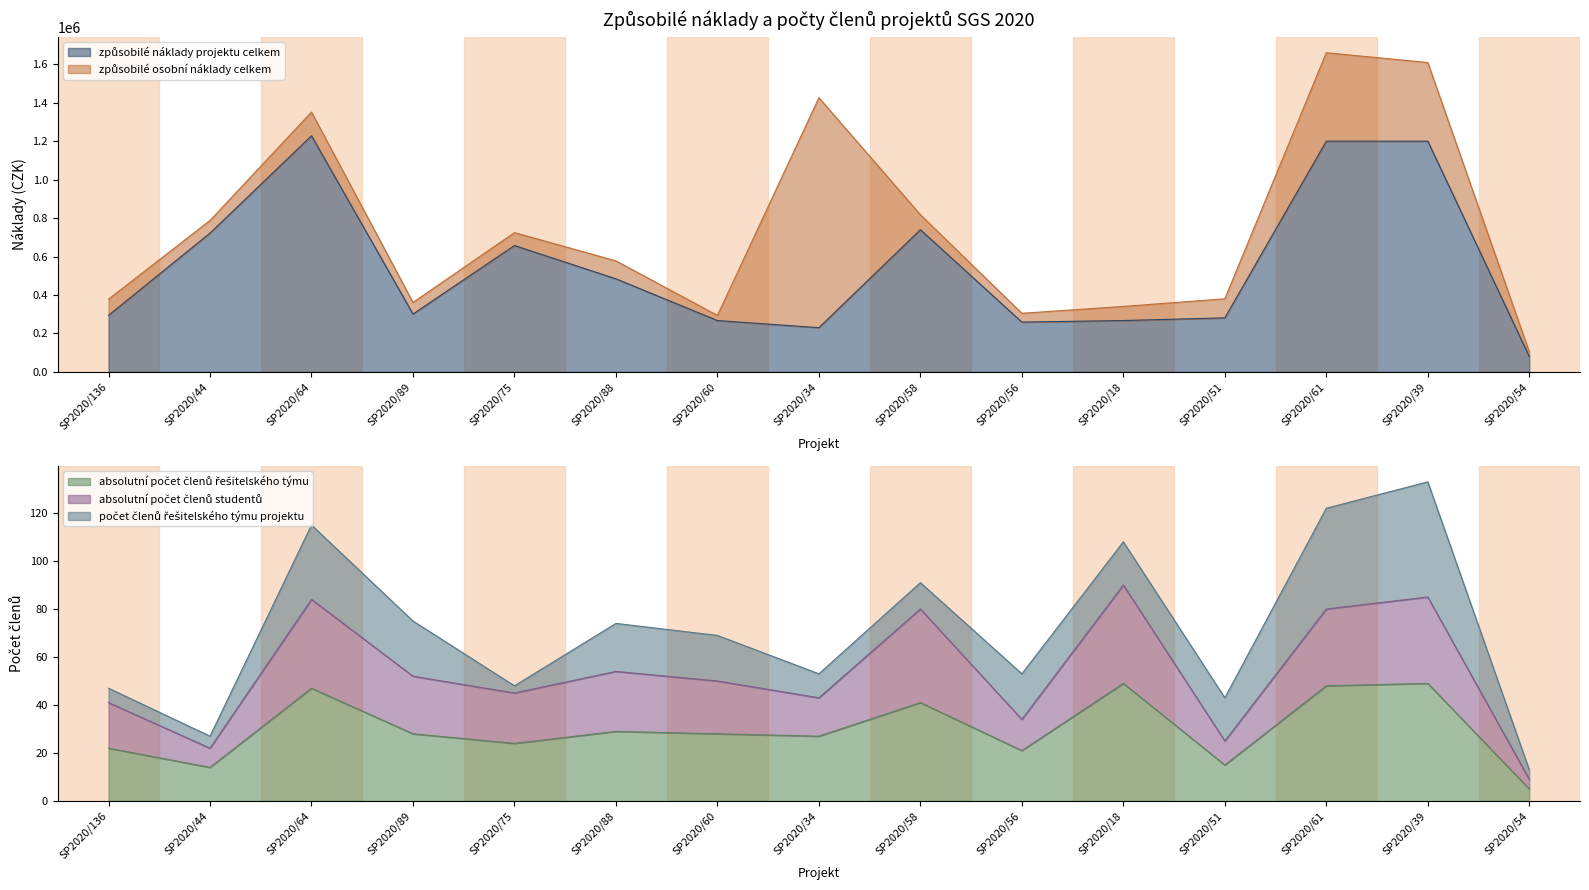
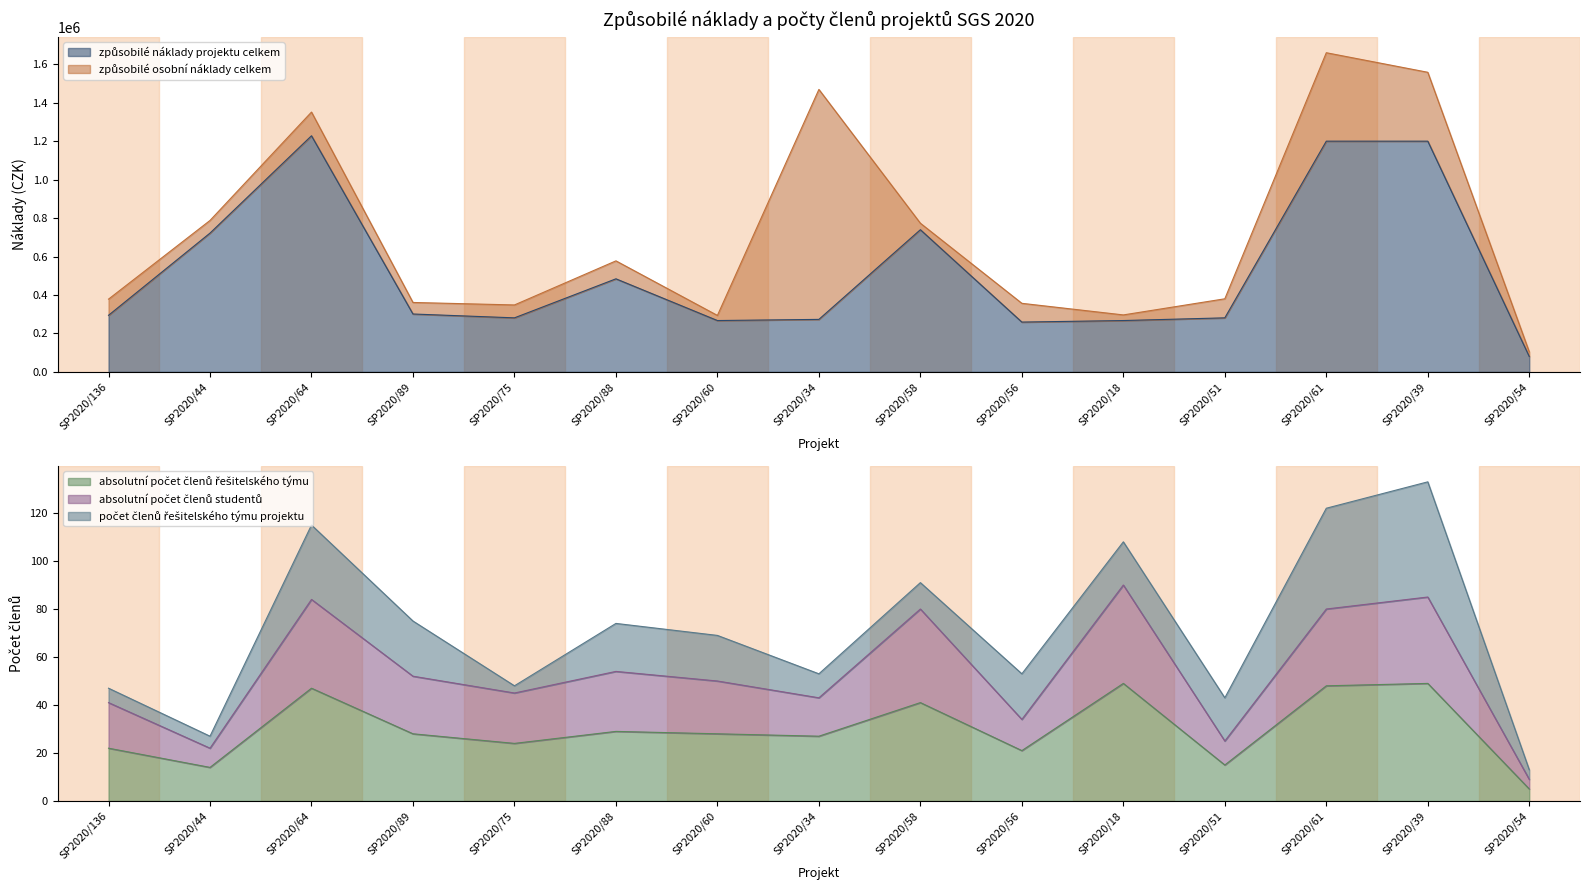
Způsobilé náklady a počty členů projektů SGS 2020, způsobilé náklady projektu celkem, SP2020/75: 660000 -> 280000
Způsobilé náklady a počty členů projektů SGS 2020, způsobilé náklady projektu celkem, SP2020/34: 230000 -> 270000
Způsobilé náklady a počty členů projektů SGS 2020, způsobilé osobní náklady celkem, SP2020/58: 80000 -> 30000
Způsobilé náklady a počty členů projektů SGS 2020, způsobilé osobní náklady celkem, SP2020/56: 50000 -> 100000
Způsobilé náklady a počty členů projektů SGS 2020, způsobilé osobní náklady celkem, SP2020/18: 70000 -> 30000
Způsobilé náklady a počty členů projektů SGS 2020, způsobilé osobní náklady celkem, SP2020/39: 410000 -> 360000
